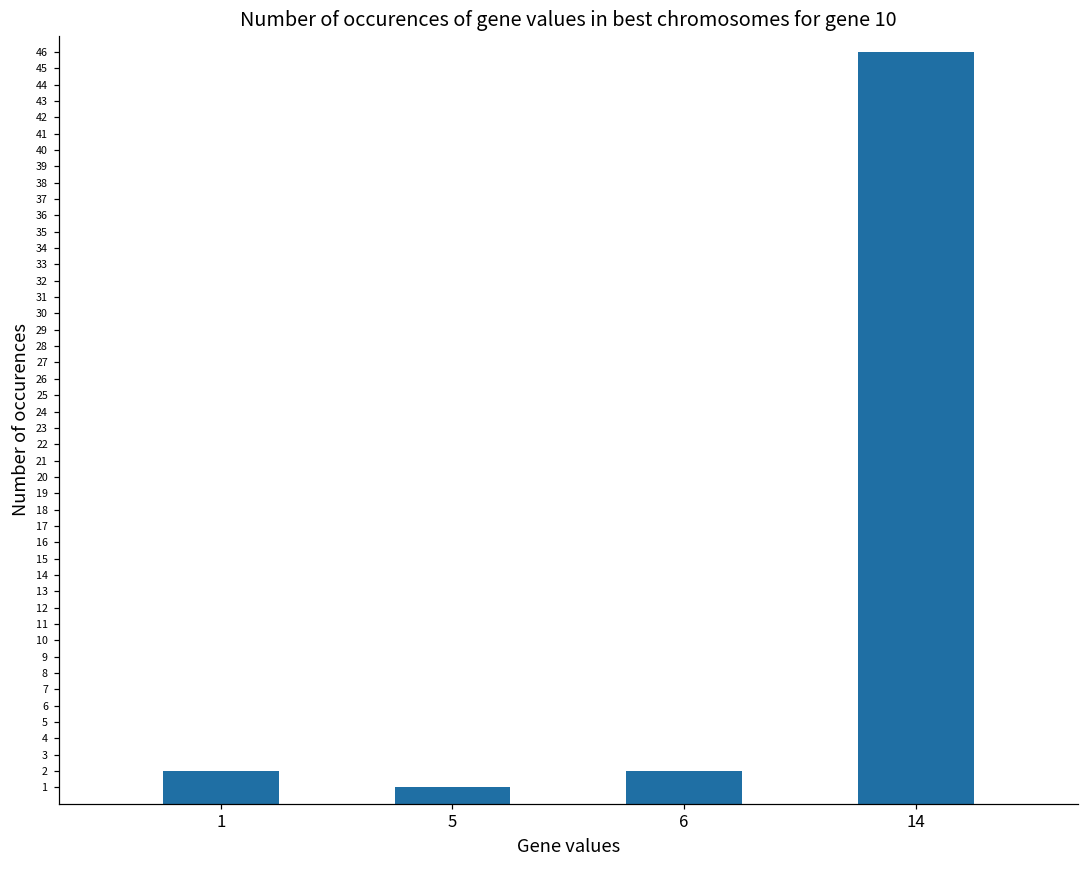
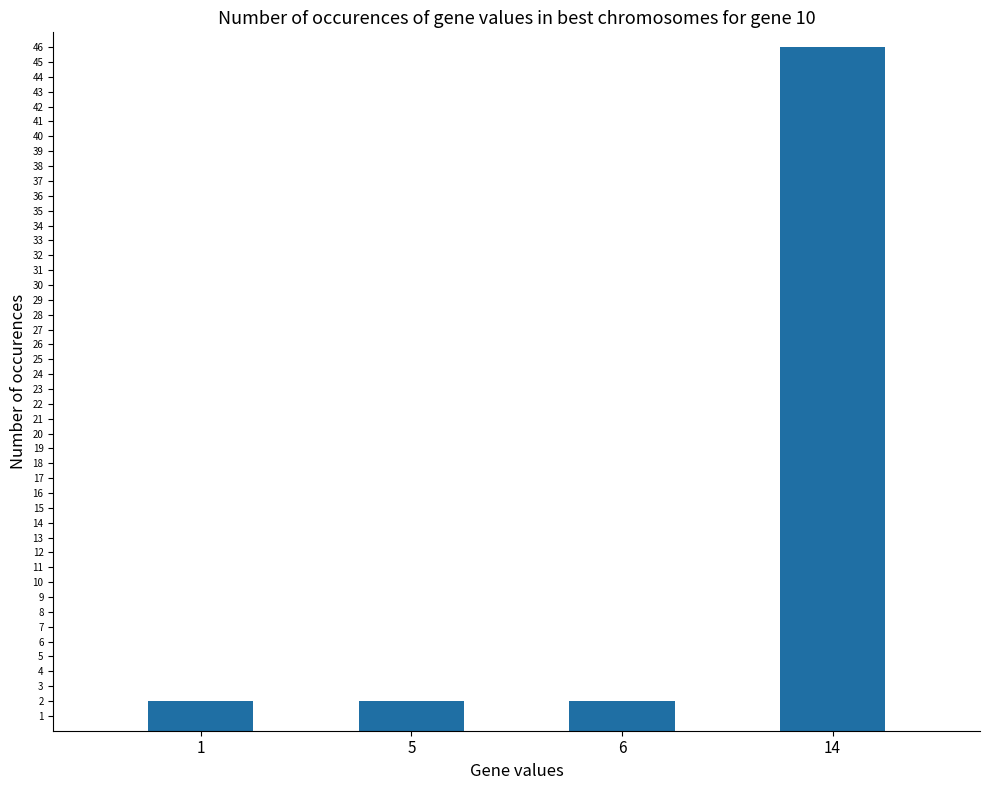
5: 1 -> 2
